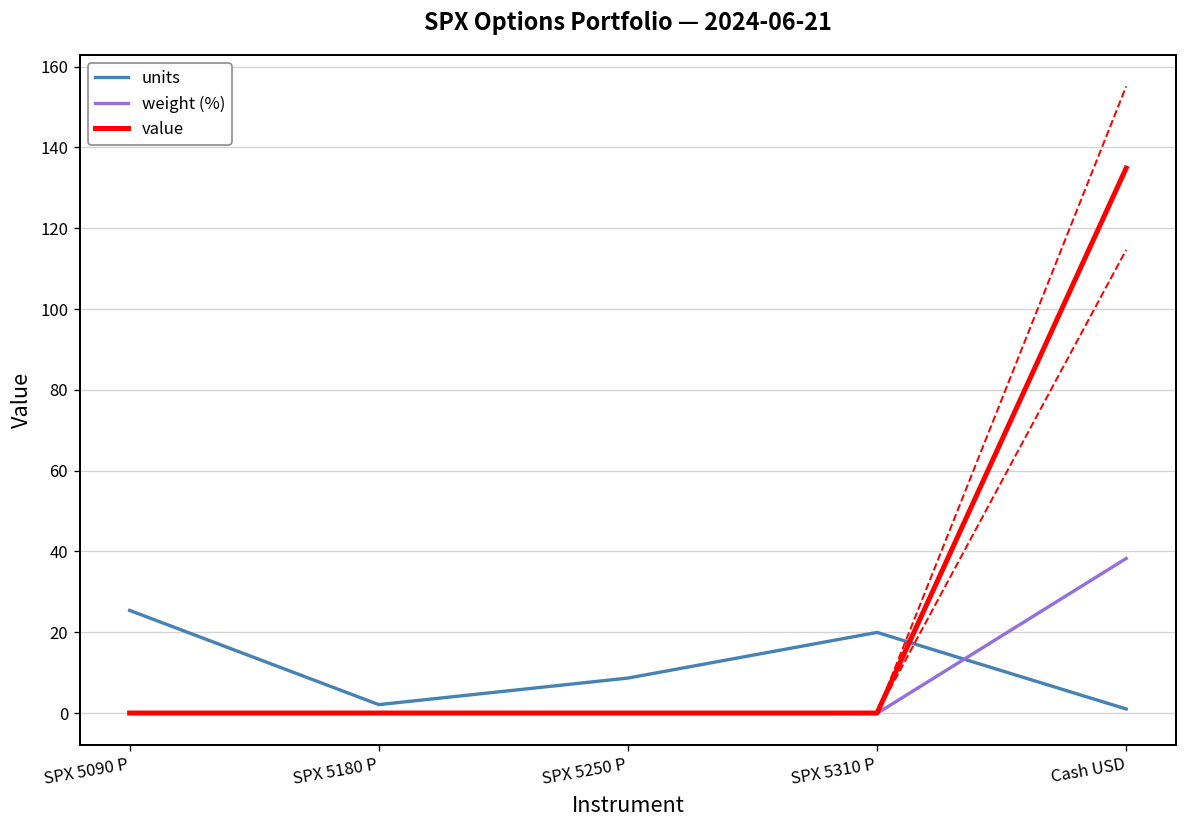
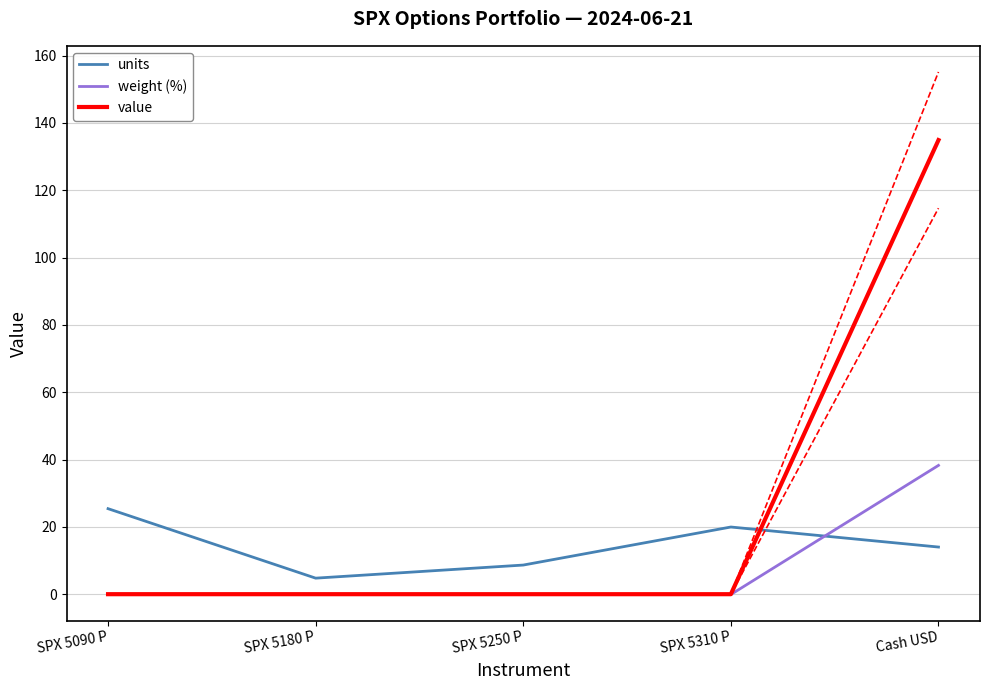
units, SPX 5180 P: 2 -> 5
units, Cash USD: 1 -> 14
